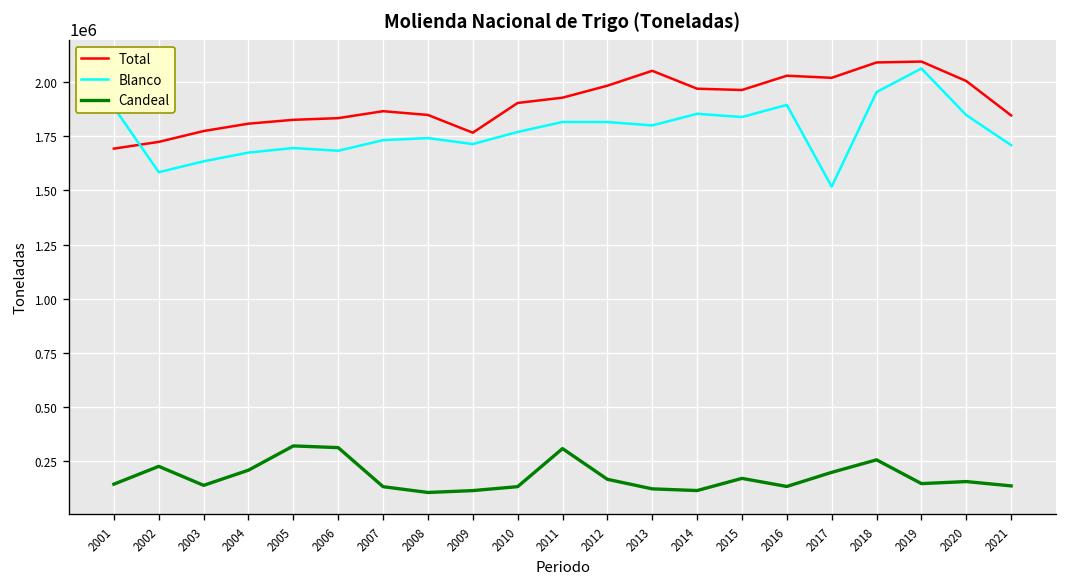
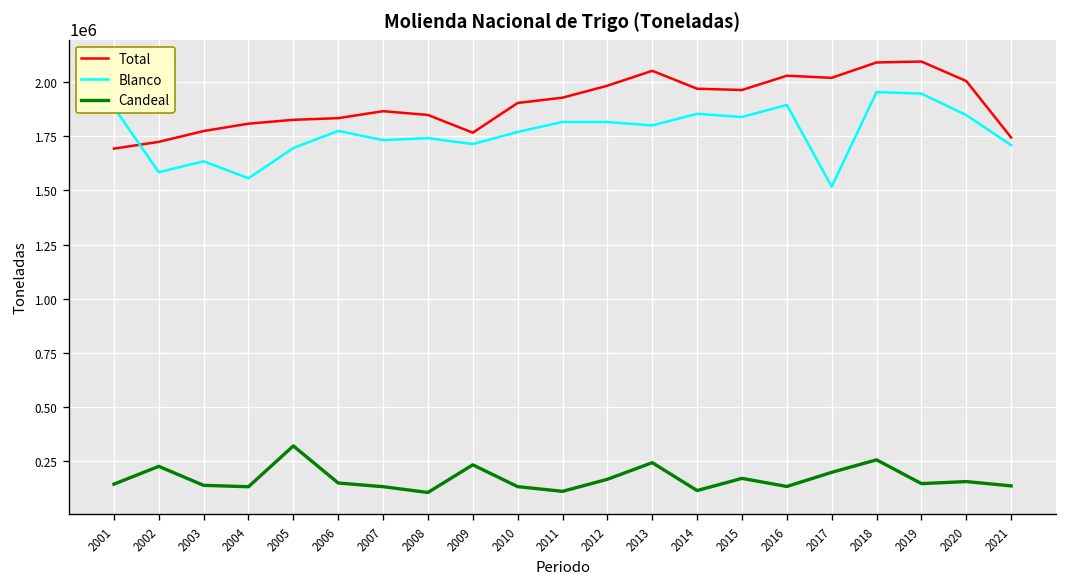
Blanco, 2004: 1670000 -> 1560000
Candeal, 2004: 210000 -> 130000
Blanco, 2006: 1680000 -> 1770000
Candeal, 2006: 310000 -> 150000
Candeal, 2009: 120000 -> 230000
Candeal, 2011: 310000 -> 110000
Candeal, 2013: 120000 -> 240000
Blanco, 2019: 2060000 -> 1950000
Total, 2021: 1850000 -> 1740000
